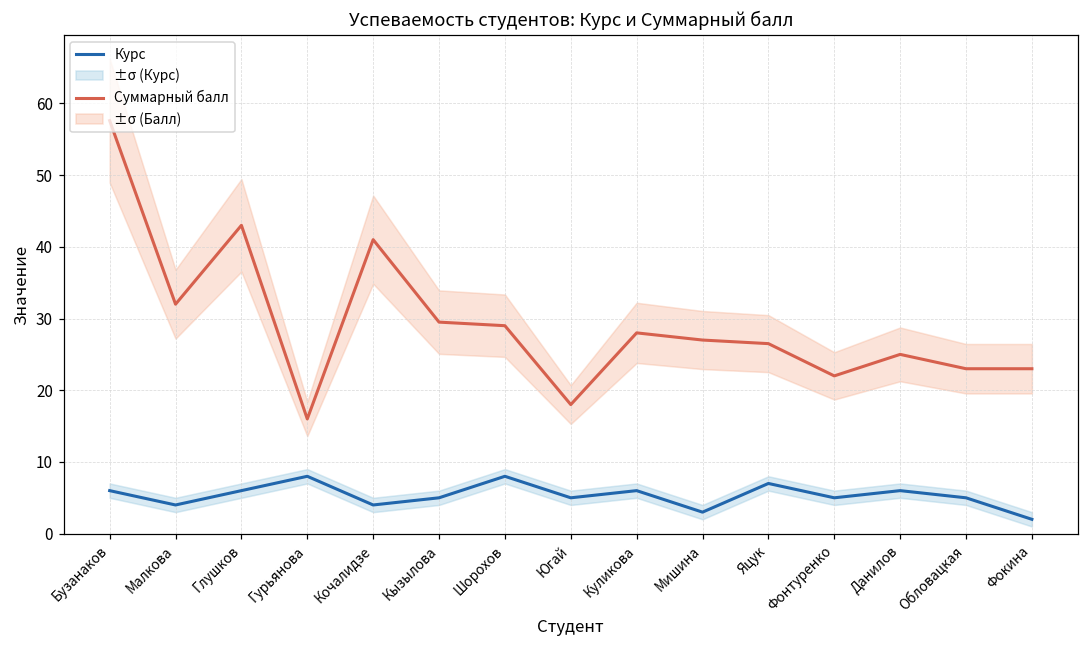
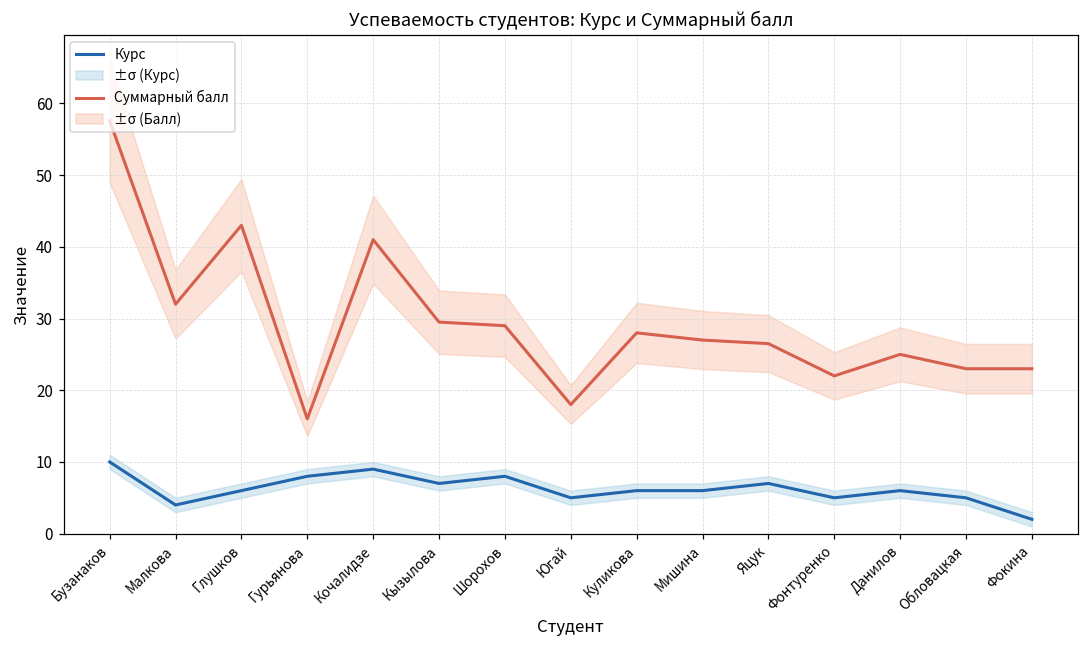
Курс, Бузанаков: 6 -> 10
Курс, Кочалидзе: 4 -> 9
Курс, Кызылова: 5 -> 7
Курс, Мишина: 3 -> 6
